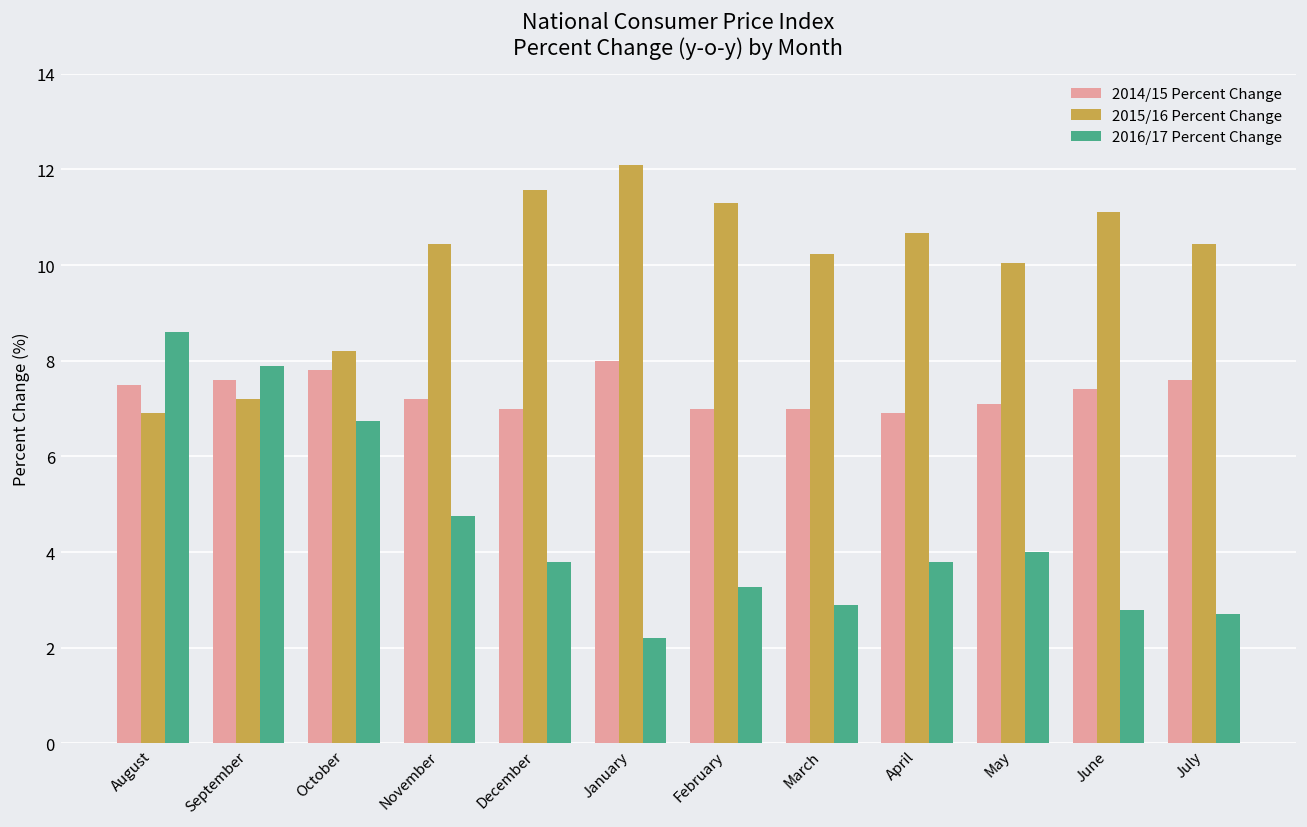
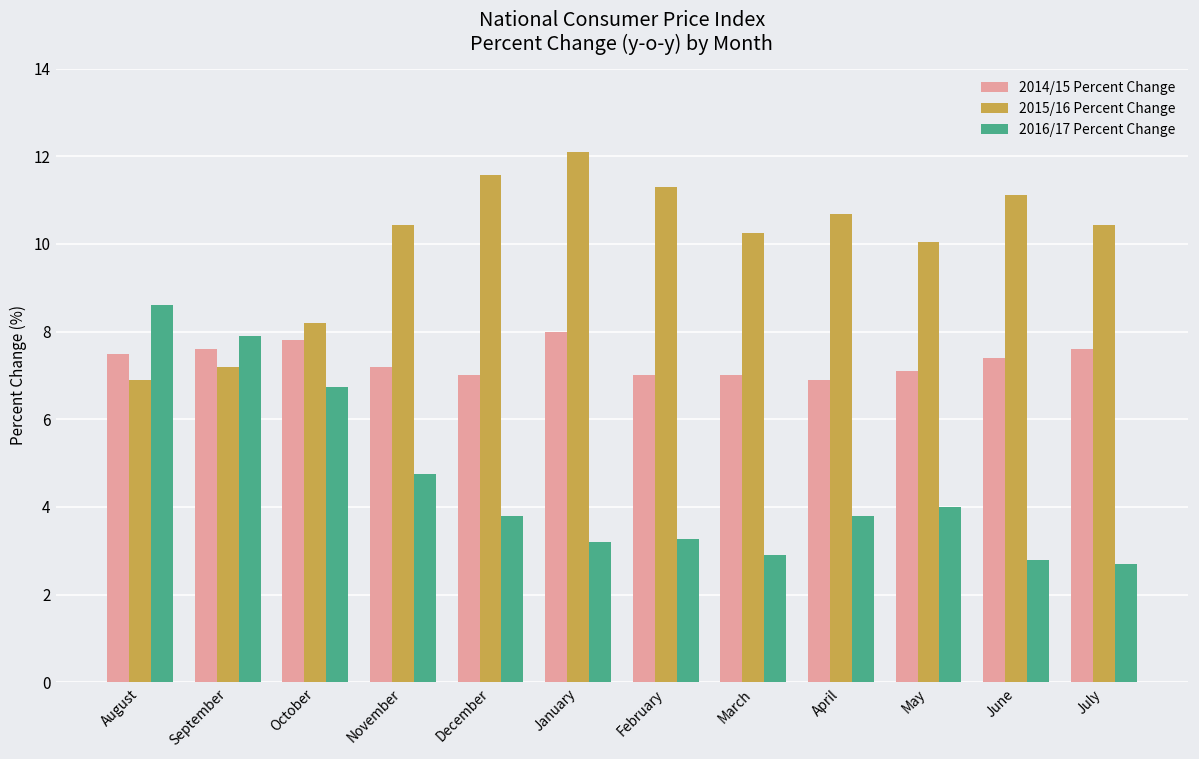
2016/17 Percent Change, January: 2.2 -> 3.2
